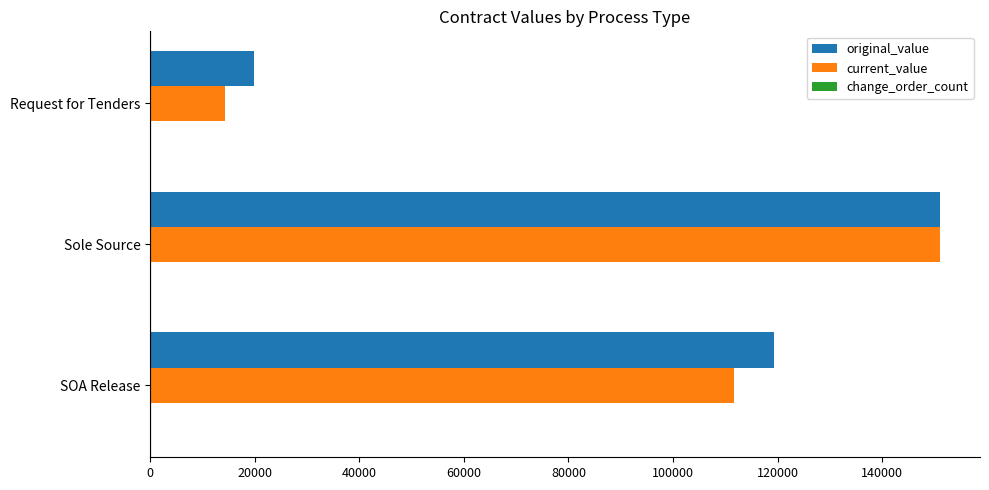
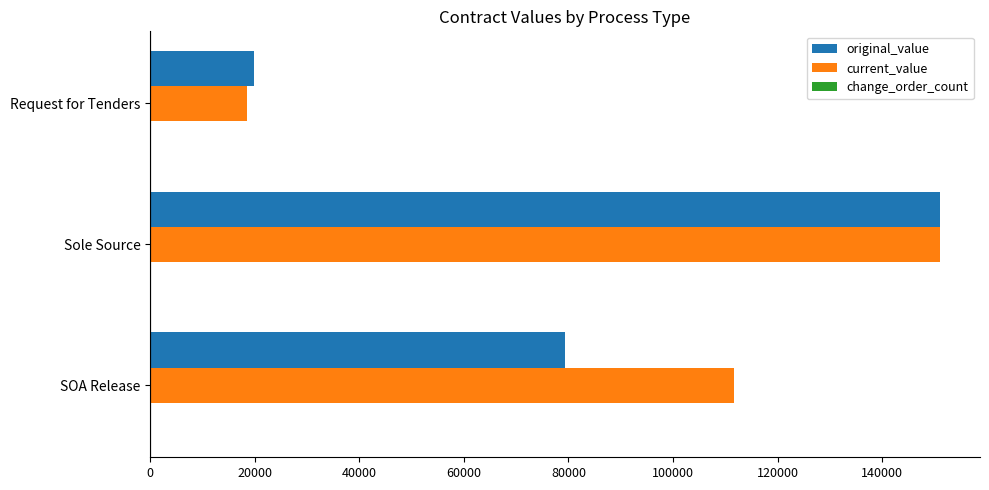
current_value, Request for Tenders: 14000 -> 19000
original_value, SOA Release: 119000 -> 79000
